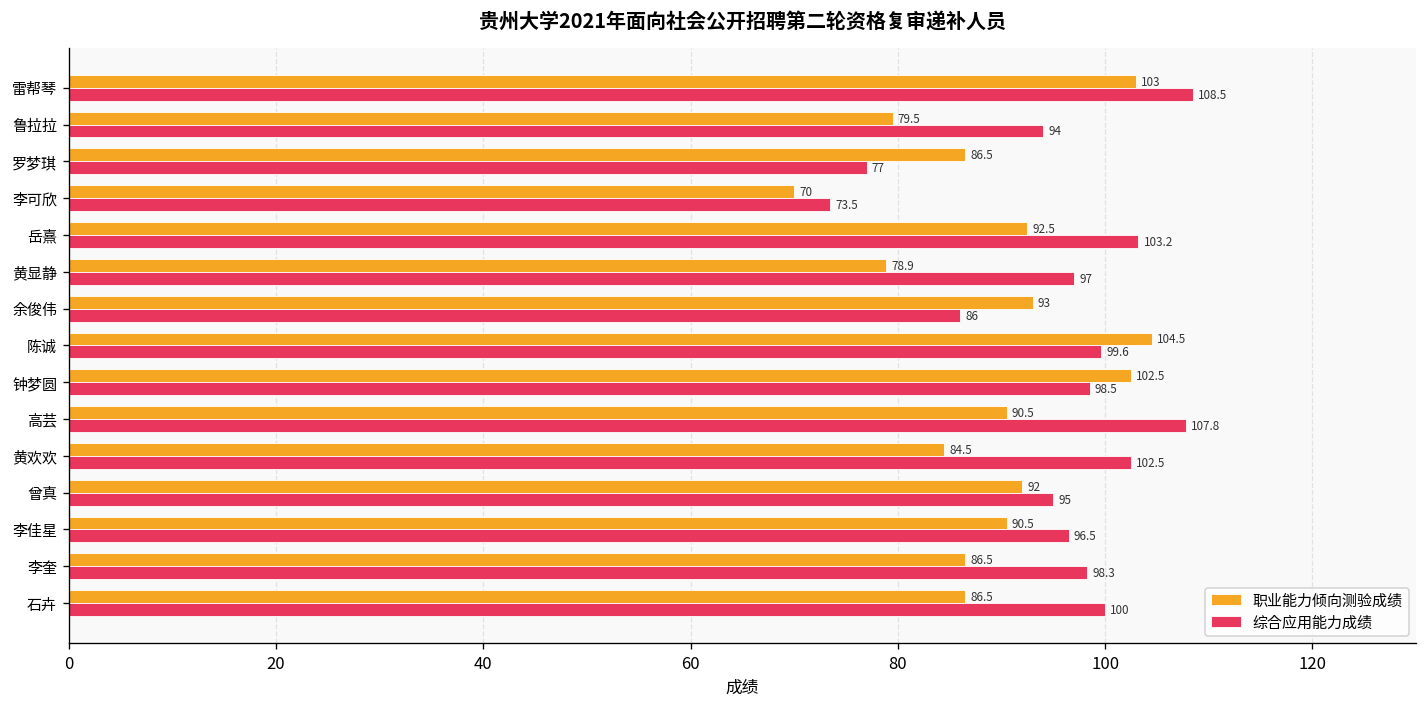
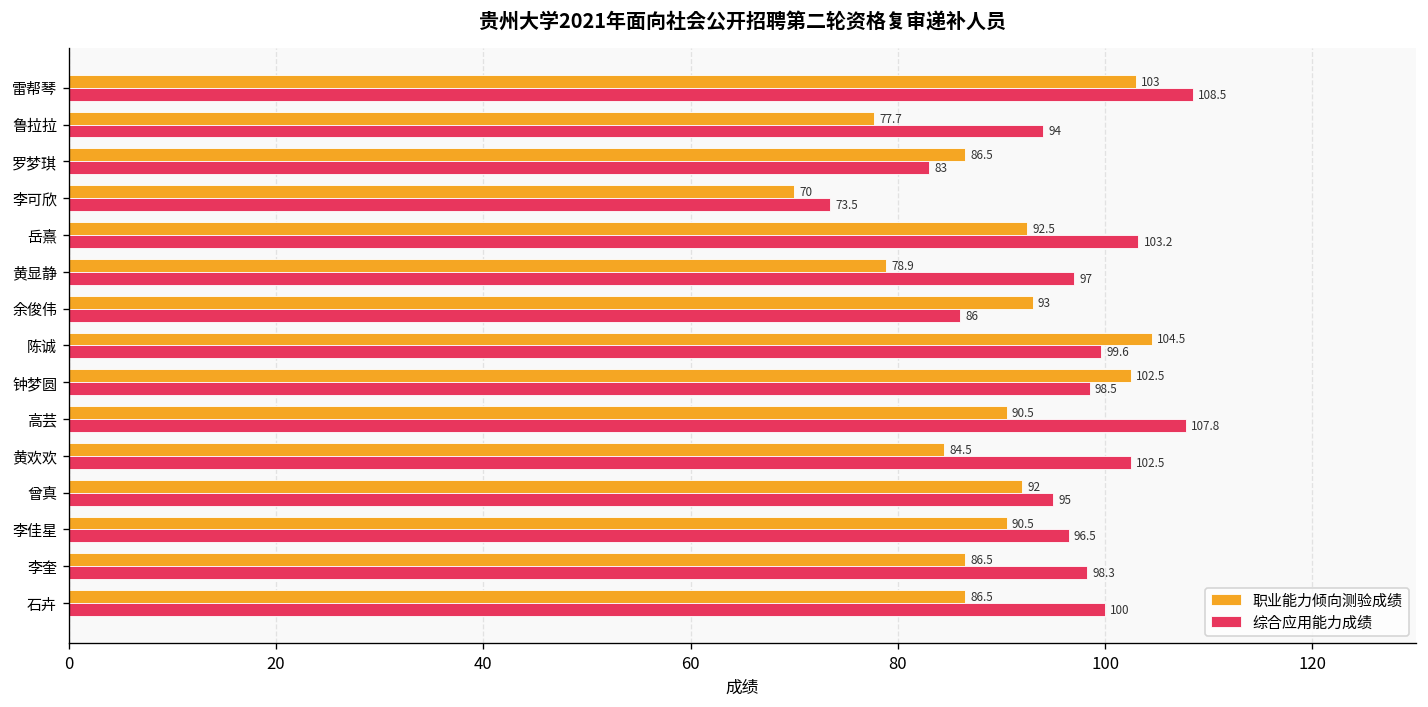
职业能力倾向测验成绩, 鲁拉拉: 79.5 -> 77.7
综合应用能力成绩, 罗梦琪: 77 -> 83
